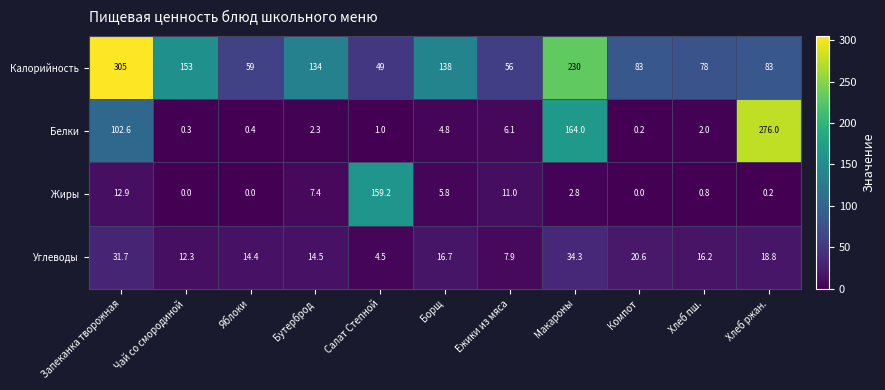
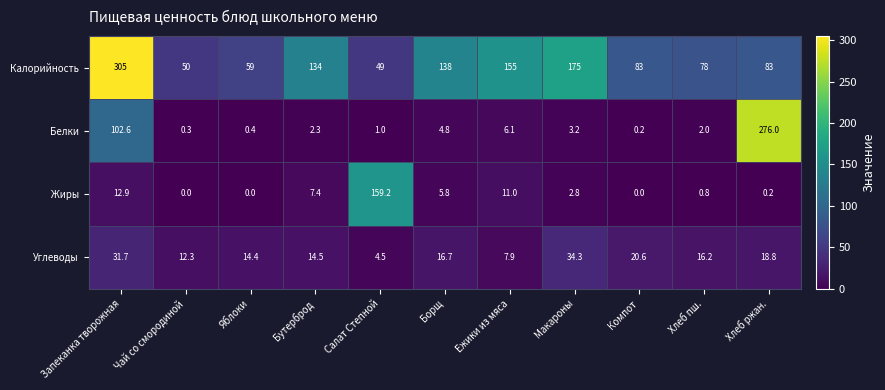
Калорийность, Чай со смородиной: 153 -> 50
Калорийность, Ежики из мяса: 56 -> 155
Калорийность, Макароны: 230 -> 175
Белки, Макароны: 164.0 -> 3.2
